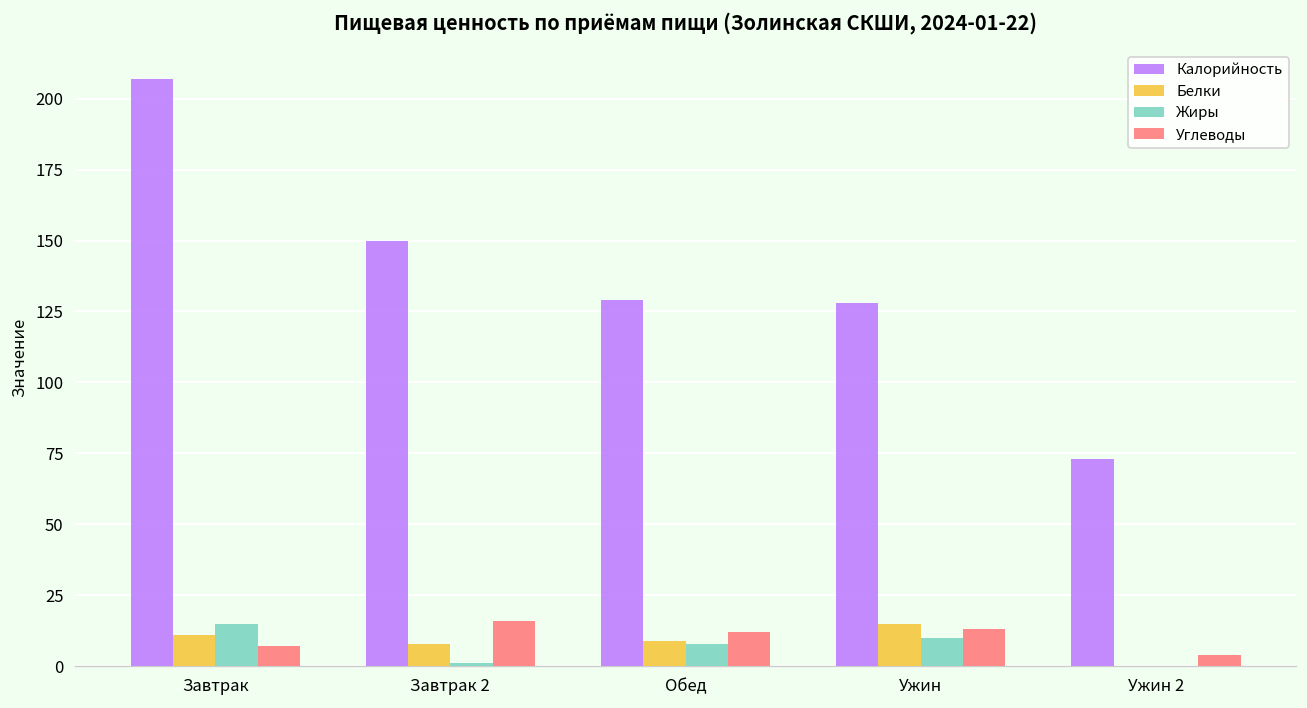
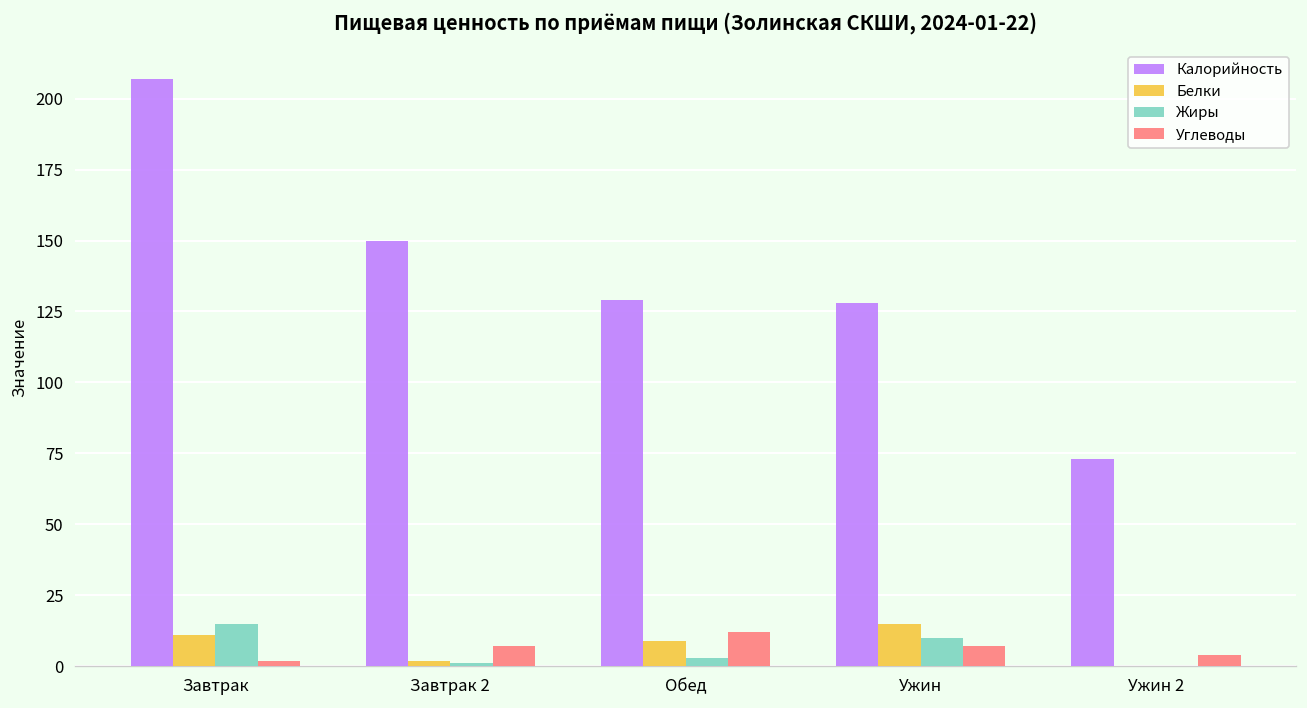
Углеводы, Завтрак: 7 -> 2
Белки, Завтрак 2: 8 -> 2
Углеводы, Завтрак 2: 16 -> 7
Жиры, Обед: 8 -> 3
Углеводы, Ужин: 13 -> 7
